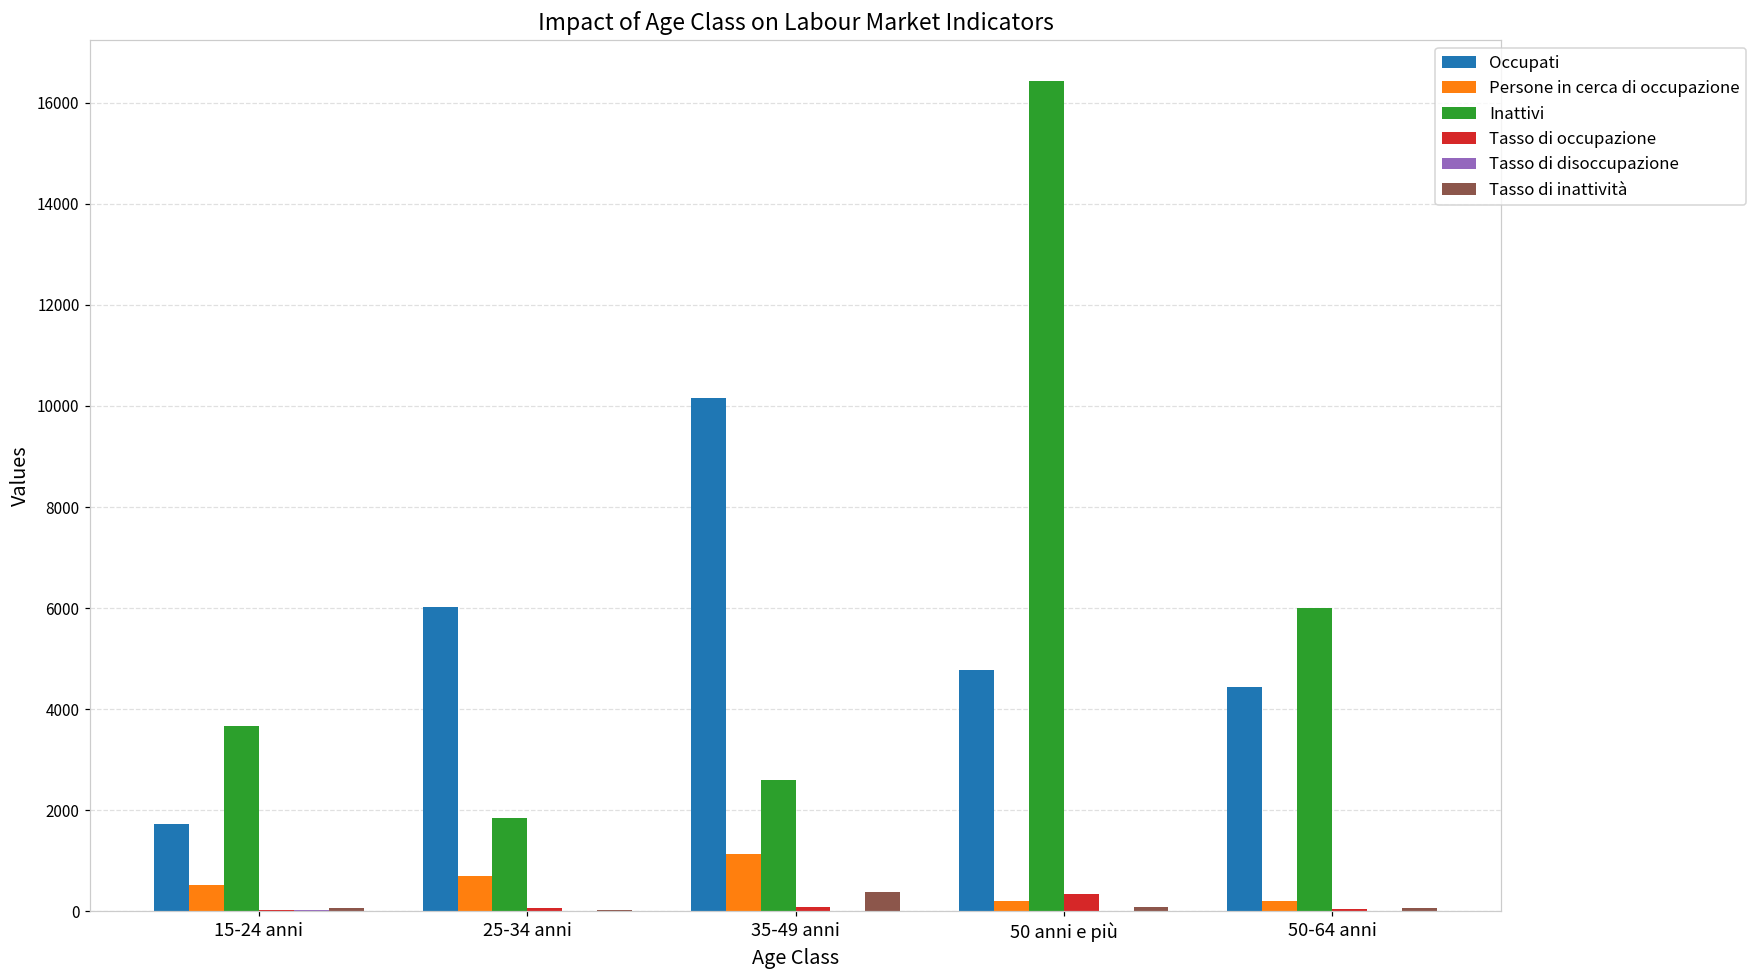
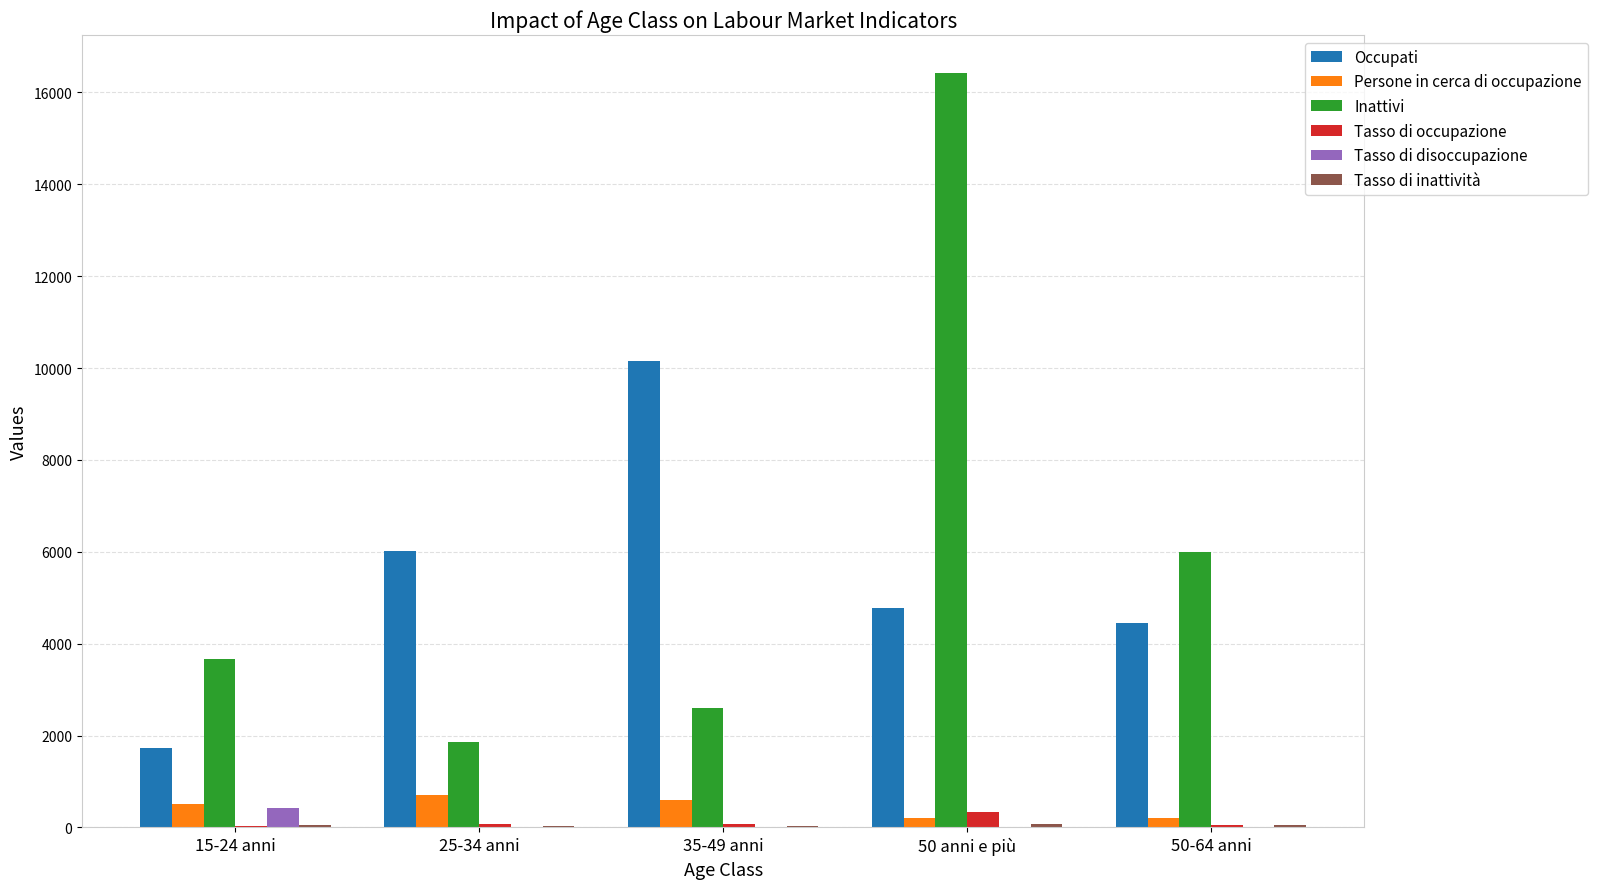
Tasso di disoccupazione, 15-24 anni: 0 -> 400
Persone in cerca di occupazione, 35-49 anni: 1100 -> 600
Tasso di inattività, 35-49 anni: 400 -> 0
